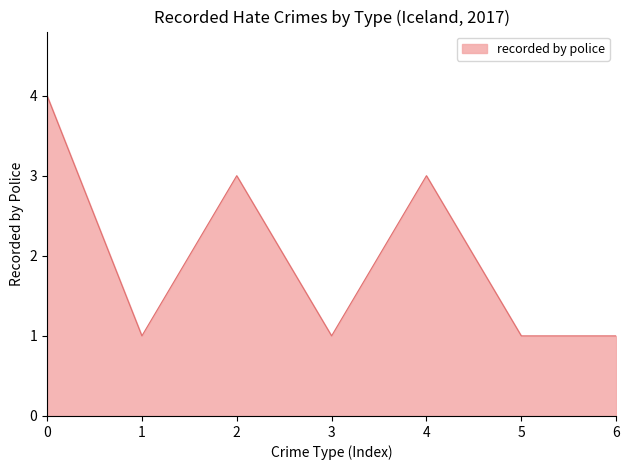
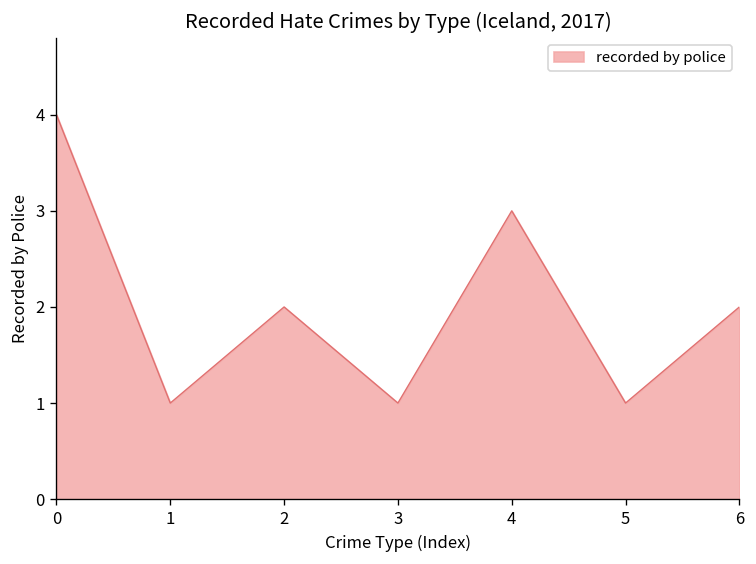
2: 3 -> 2
6: 1 -> 2
